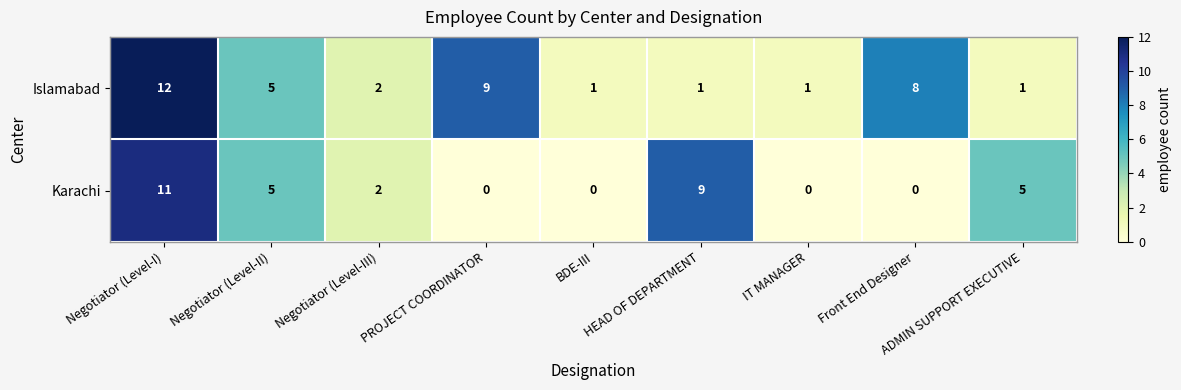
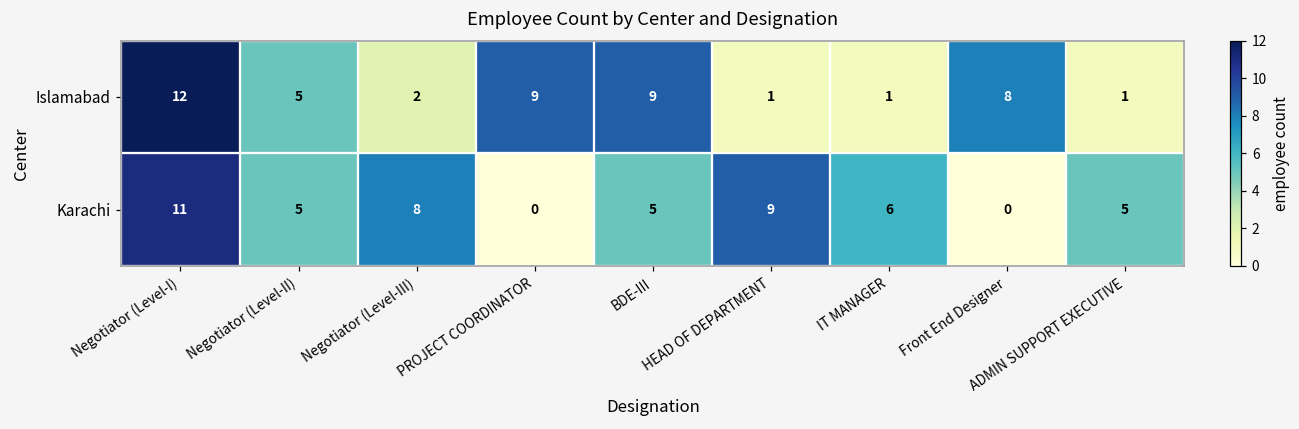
Islamabad, BDE-III: 1 -> 9
Karachi, Negotiator (Level-III): 2 -> 8
Karachi, BDE-III: 0 -> 5
Karachi, IT MANAGER: 0 -> 6
